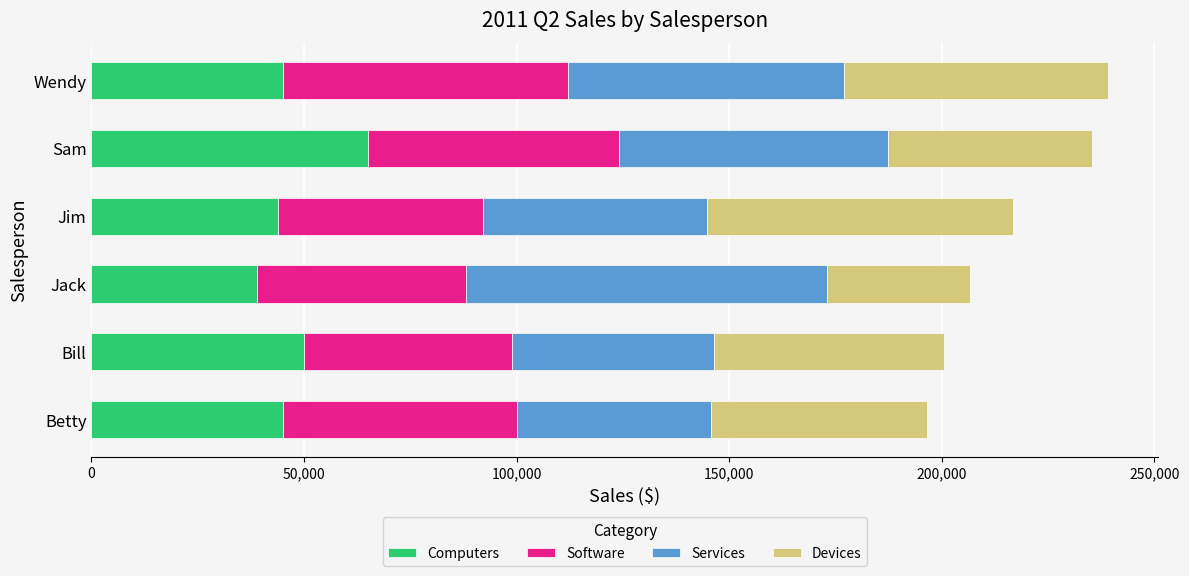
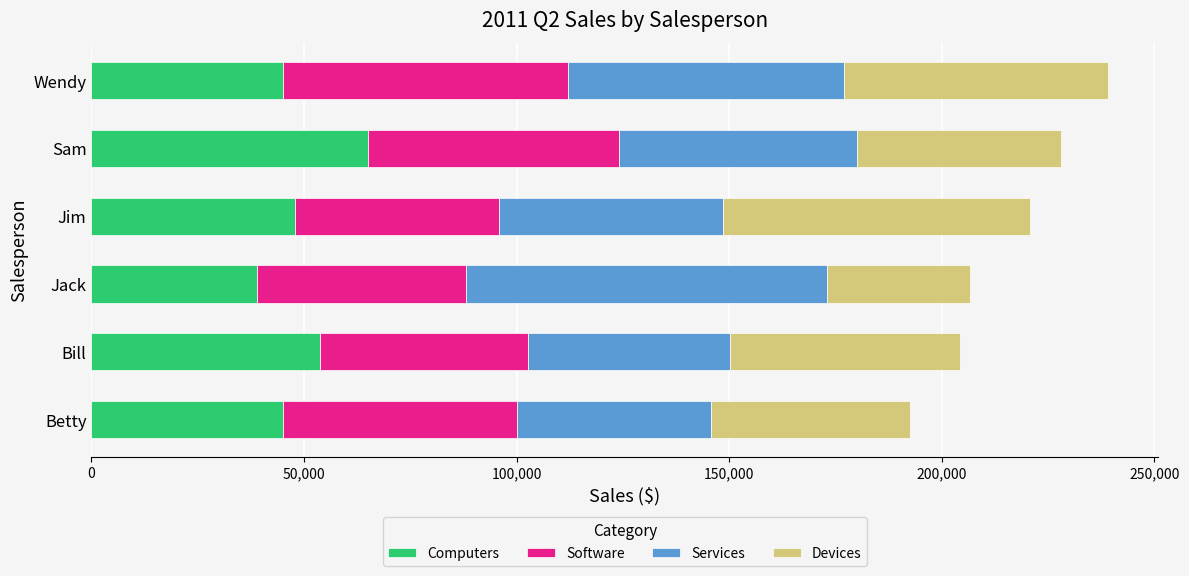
Services, Sam: 63,000 -> 56,000
Computers, Jim: 44,000 -> 48,000
Computers, Bill: 50,000 -> 54,000
Devices, Betty: 51,000 -> 47,000
